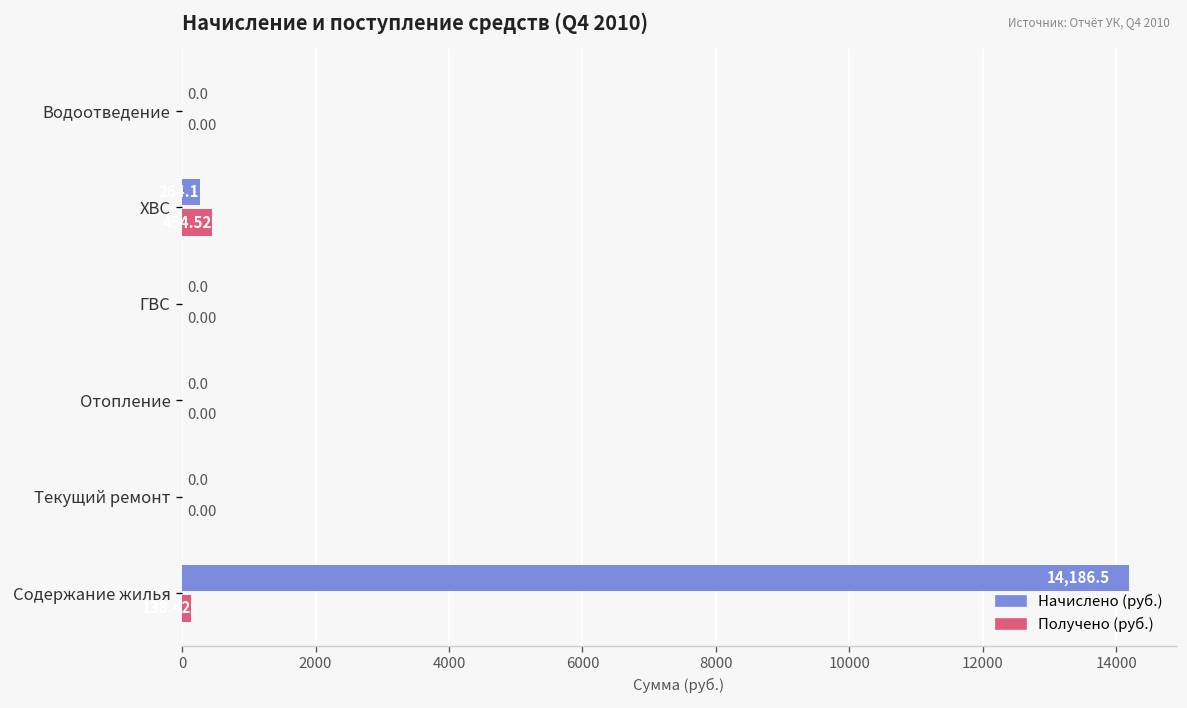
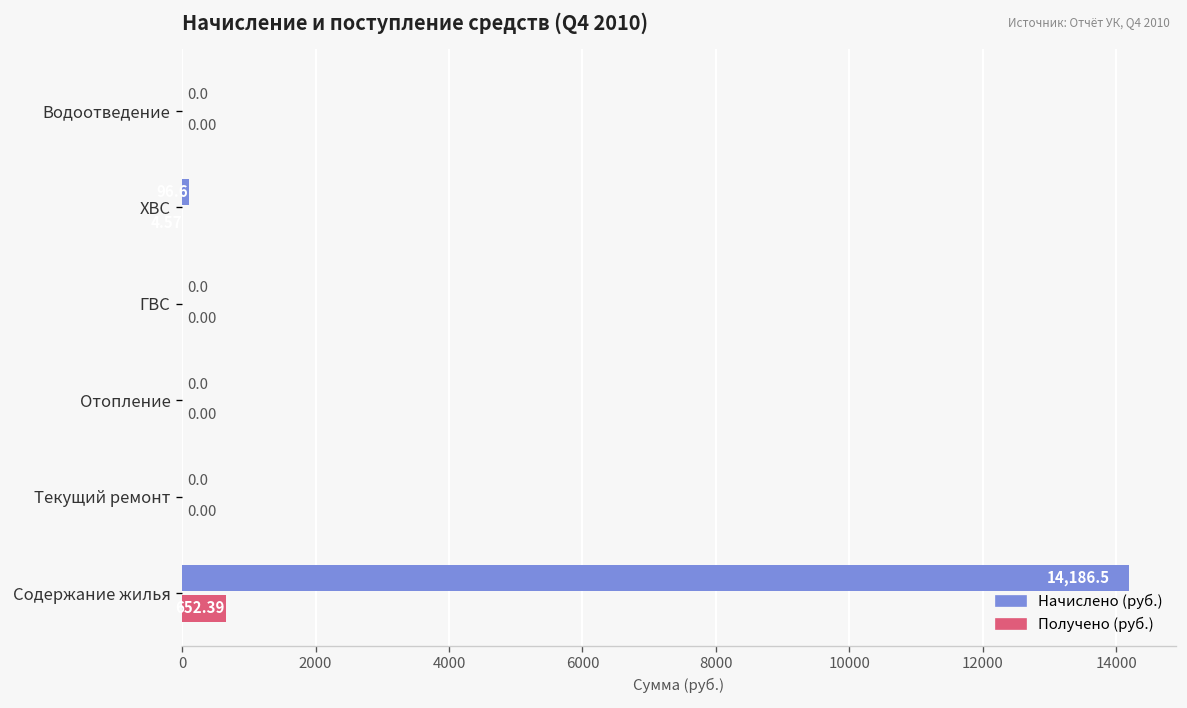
Начислено (руб.), ХВС: 300 -> 100
Получено (руб.), ХВС: 500 -> 0
Получено (руб.), Содержание жилья: 100 -> 700
